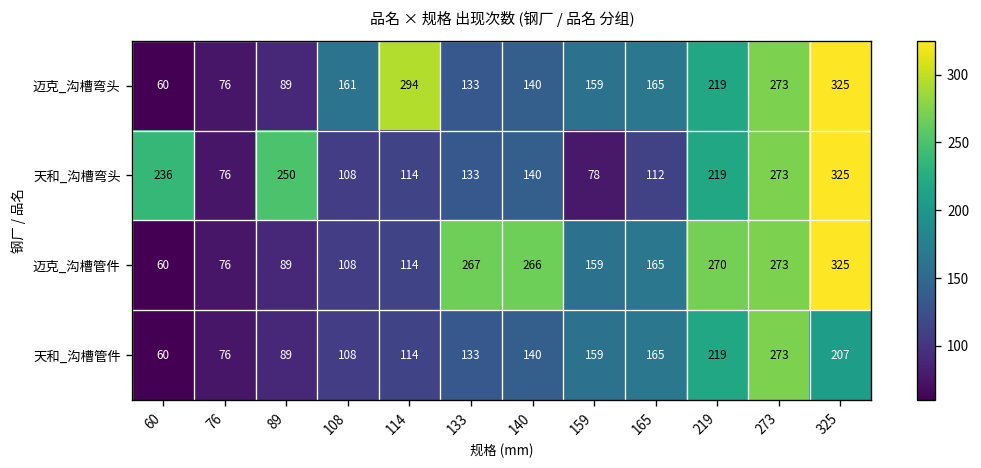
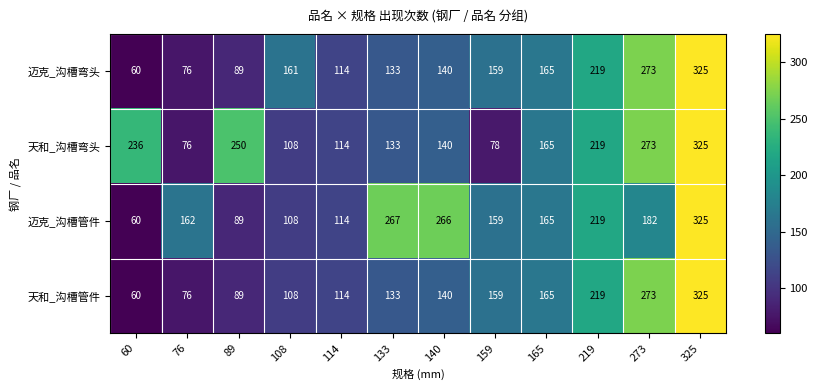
迈克_沟槽弯头, 114: 294 -> 114
天和_沟槽弯头, 165: 112 -> 165
迈克_沟槽管件, 76: 76 -> 162
迈克_沟槽管件, 219: 270 -> 219
迈克_沟槽管件, 273: 273 -> 182
天和_沟槽管件, 325: 207 -> 325
